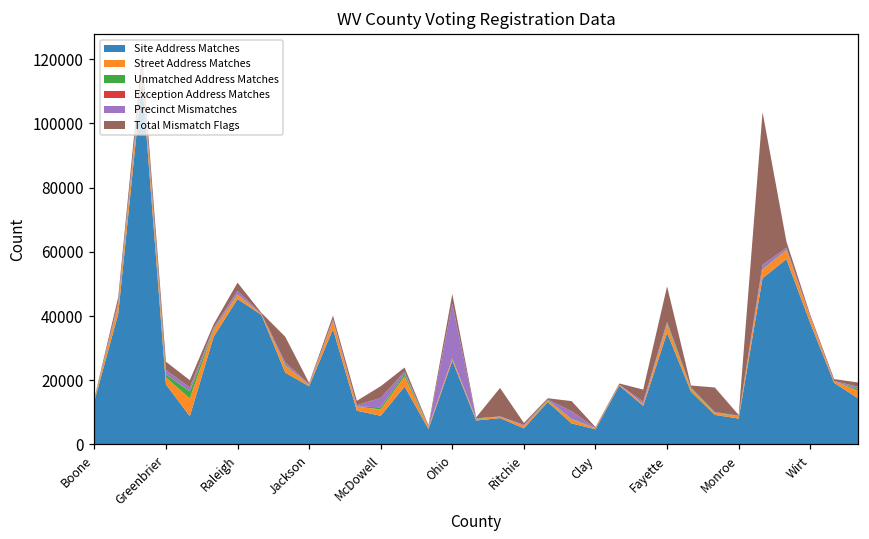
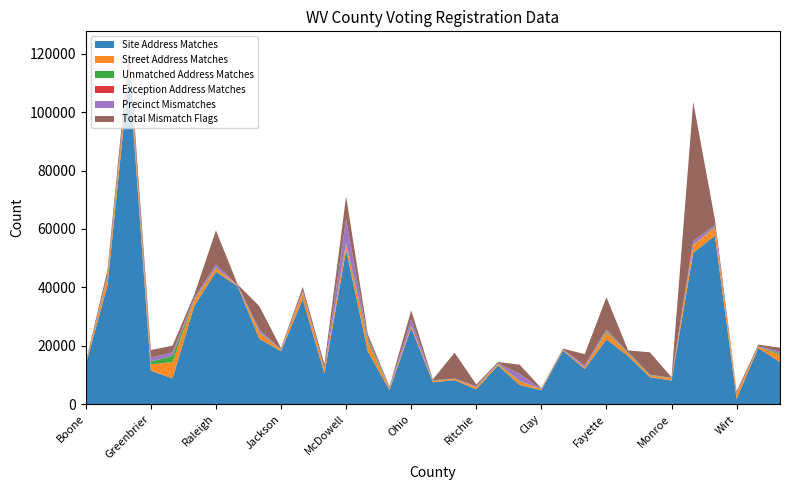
Site Address Matches, Greenbrier: 19000 -> 11000
Total Mismatch Flags, Raleigh: 3000 -> 12000
Site Address Matches, McDowell: 9000 -> 53000
Precinct Mismatches, McDowell: 3000 -> 8000
Total Mismatch Flags, McDowell: 4000 -> 8000
Precinct Mismatches, Ohio: 17000 -> 2000
Site Address Matches, Fayette: 35000 -> 22000
Site Address Matches, Wirt: 38000 -> 2000
